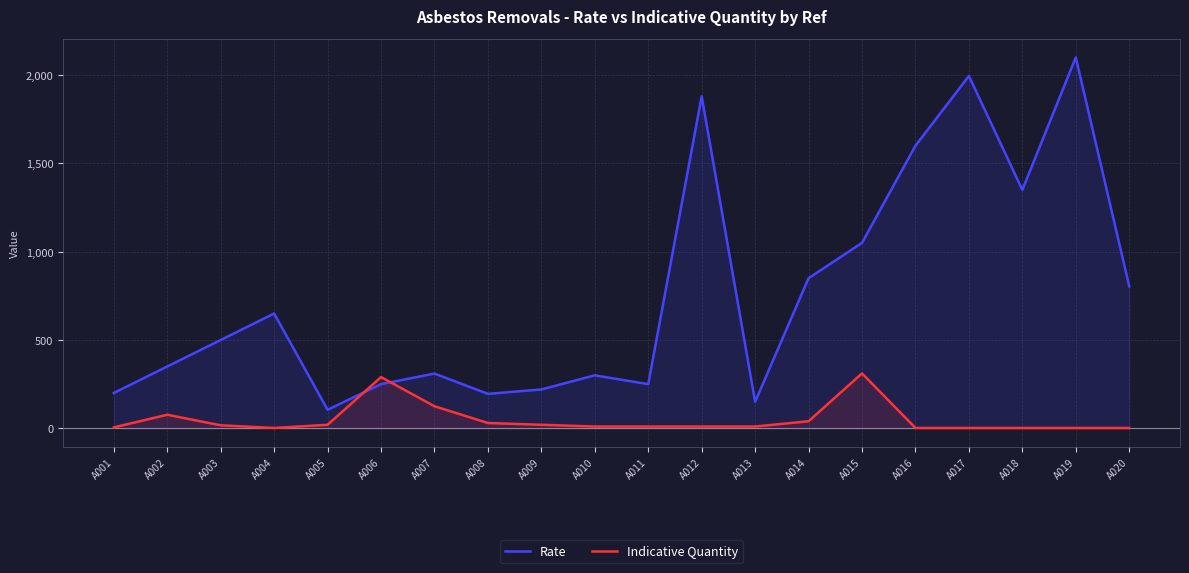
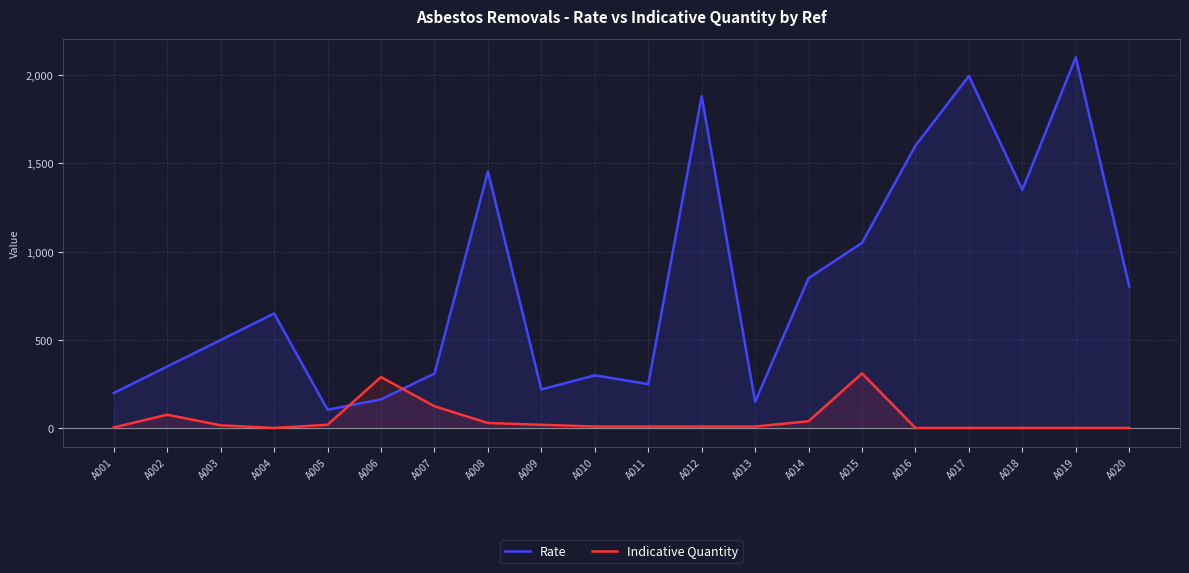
Rate, A006: 250 -> 160
Rate, A008: 200 -> 1,450
